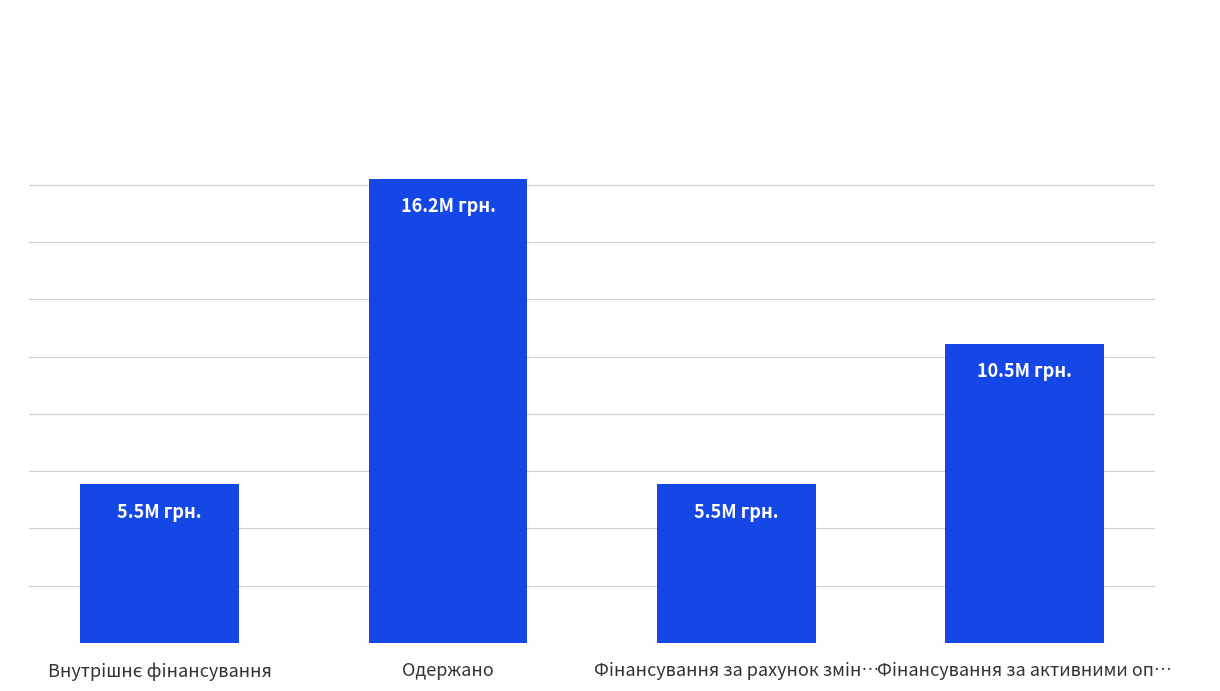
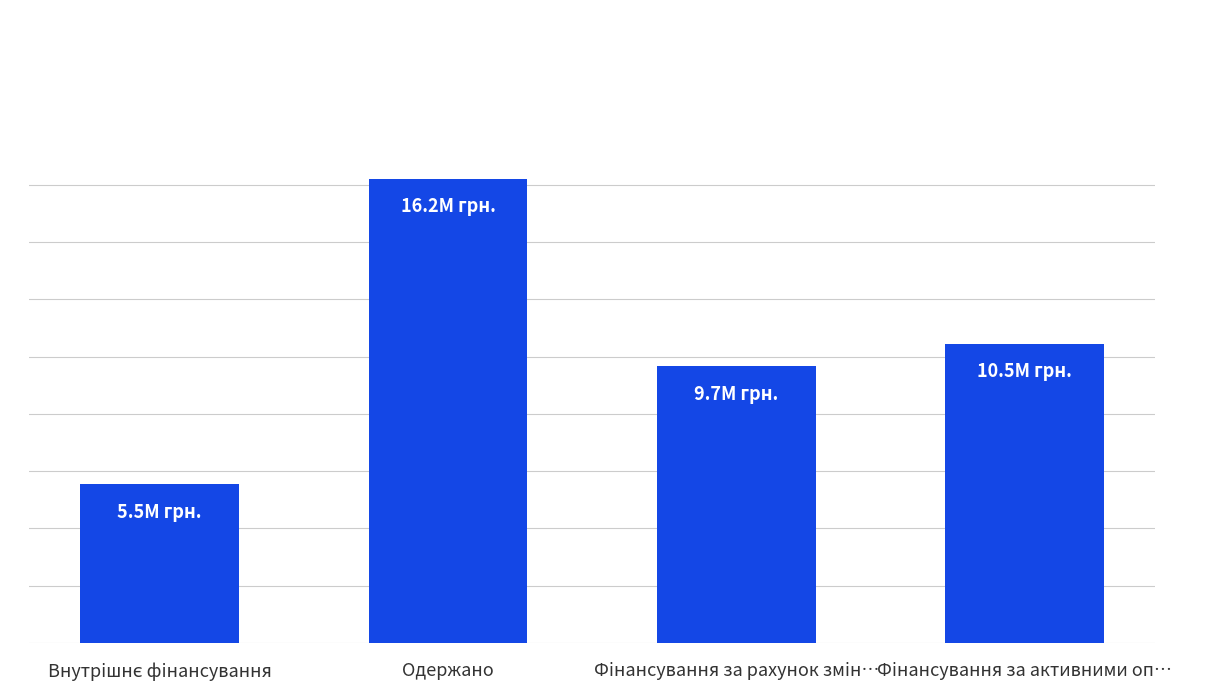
Фінансування за рахунок змін…: 5.5M -> 9.7M
